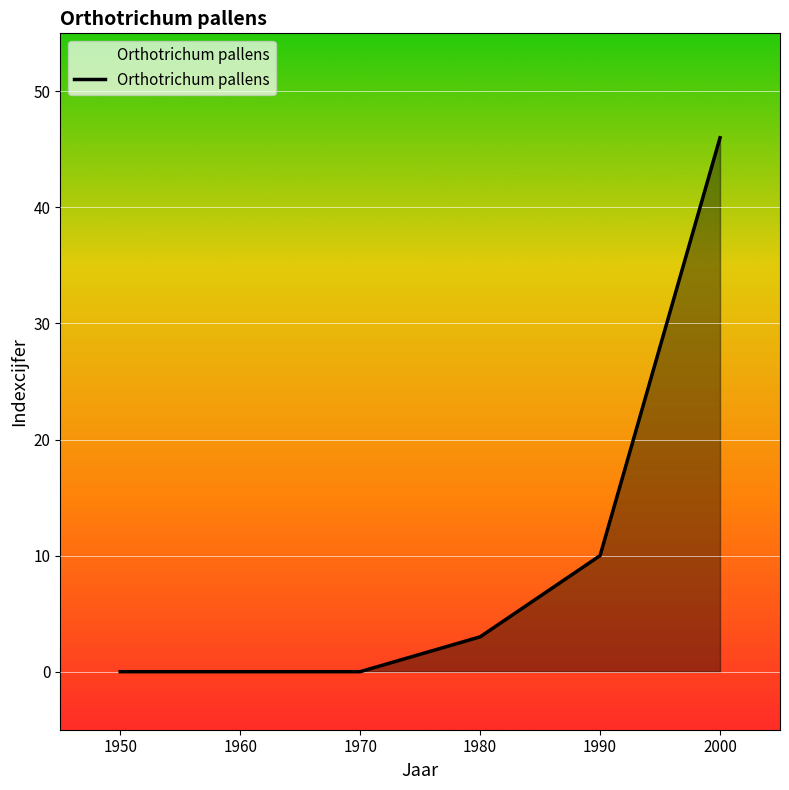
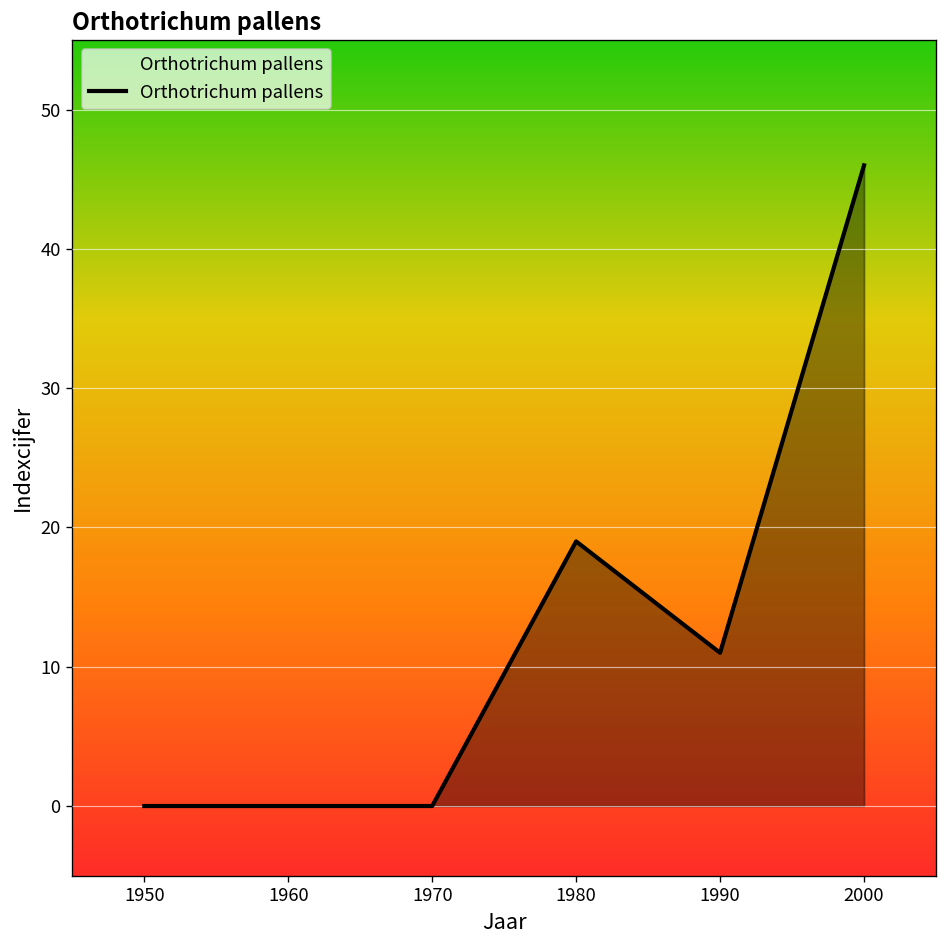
1980: 3 -> 19
1990: 10 -> 11
